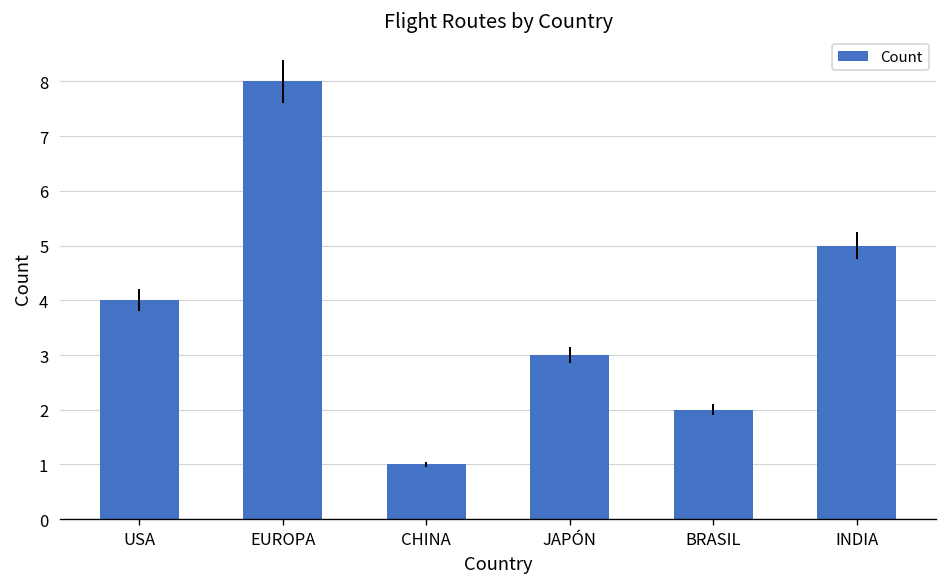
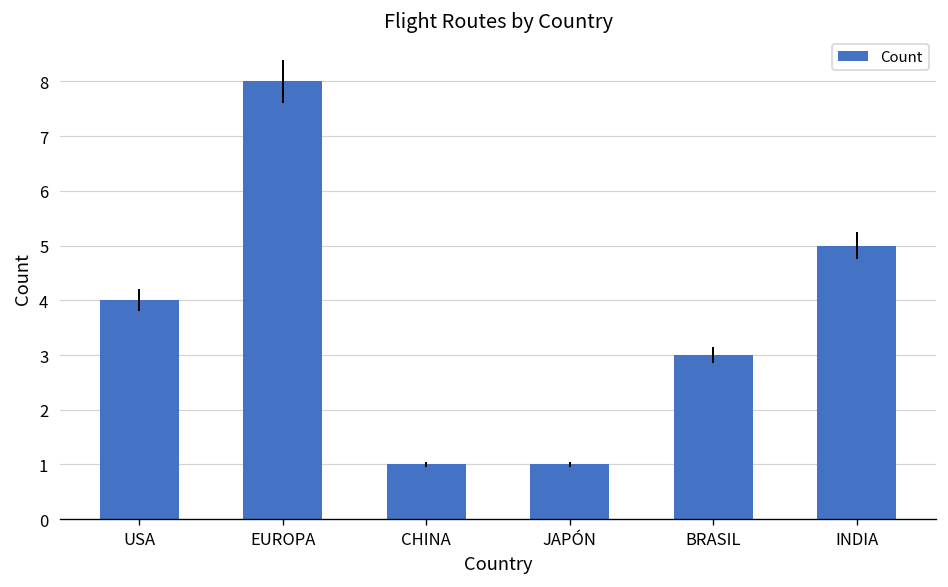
JAPÓN: 3 -> 1
BRASIL: 2 -> 3
